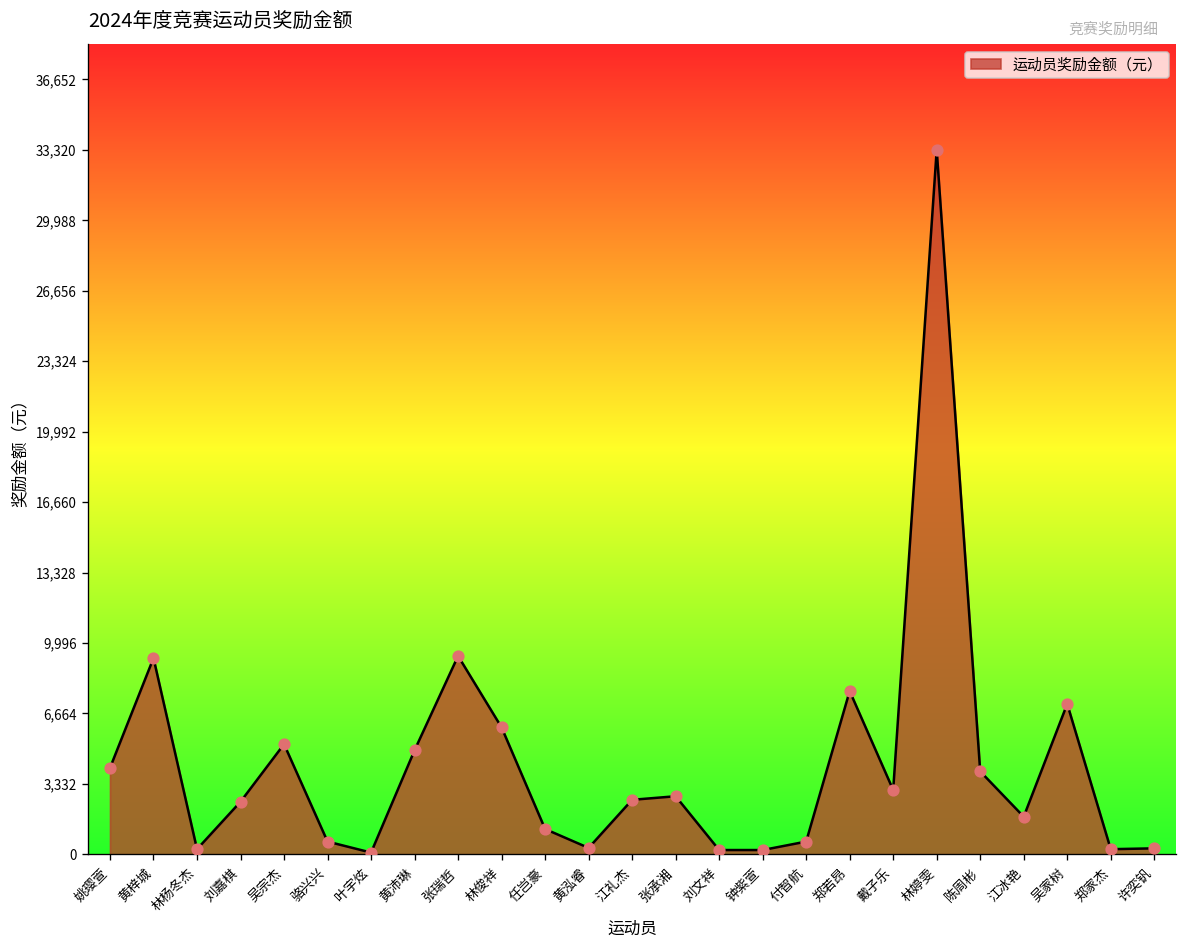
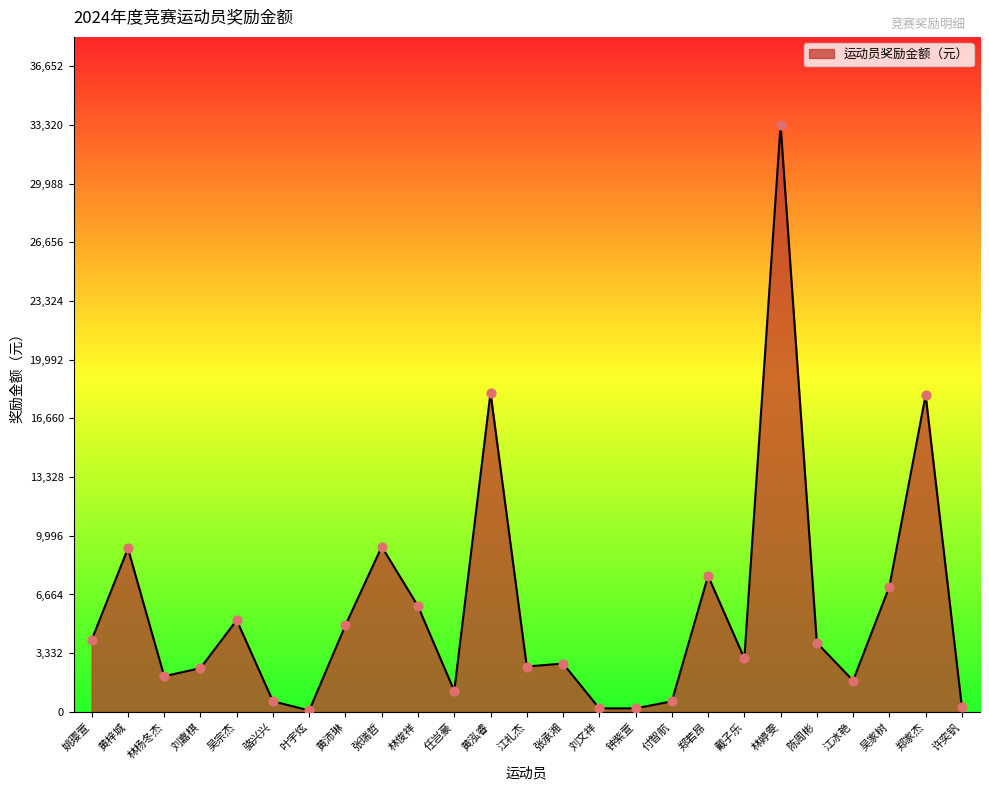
林杨冬杰: 200 -> 2,000
黄泓睿: 300 -> 18,100
郑家杰: 200 -> 18,000
